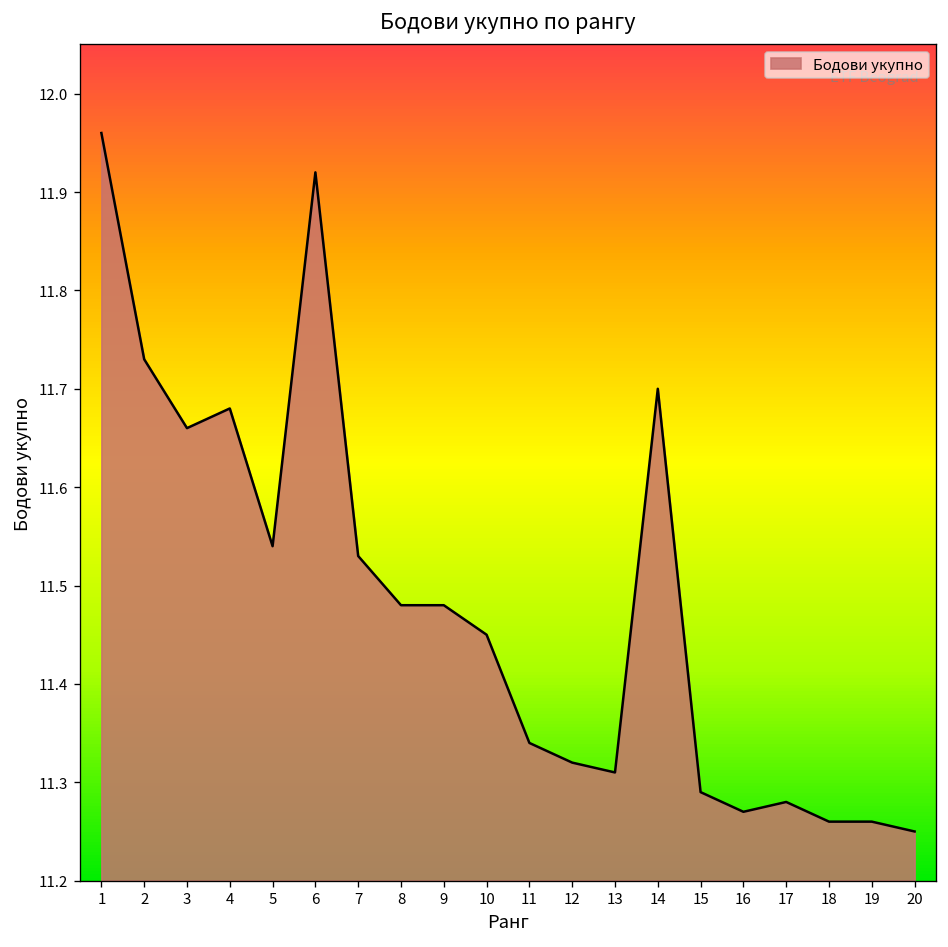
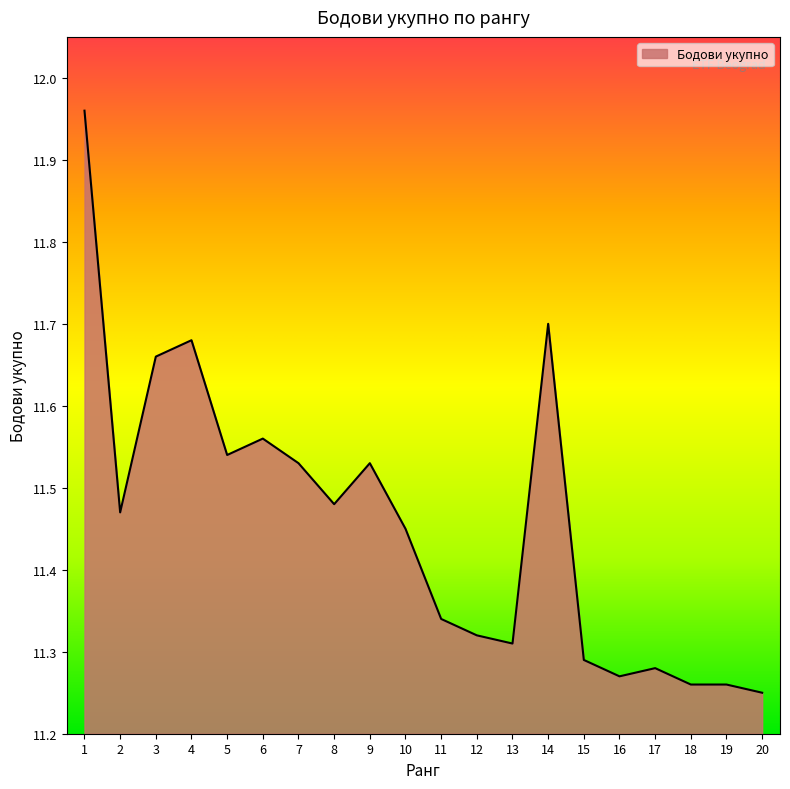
2: 11.73 -> 11.47
6: 11.92 -> 11.56
9: 11.48 -> 11.53
